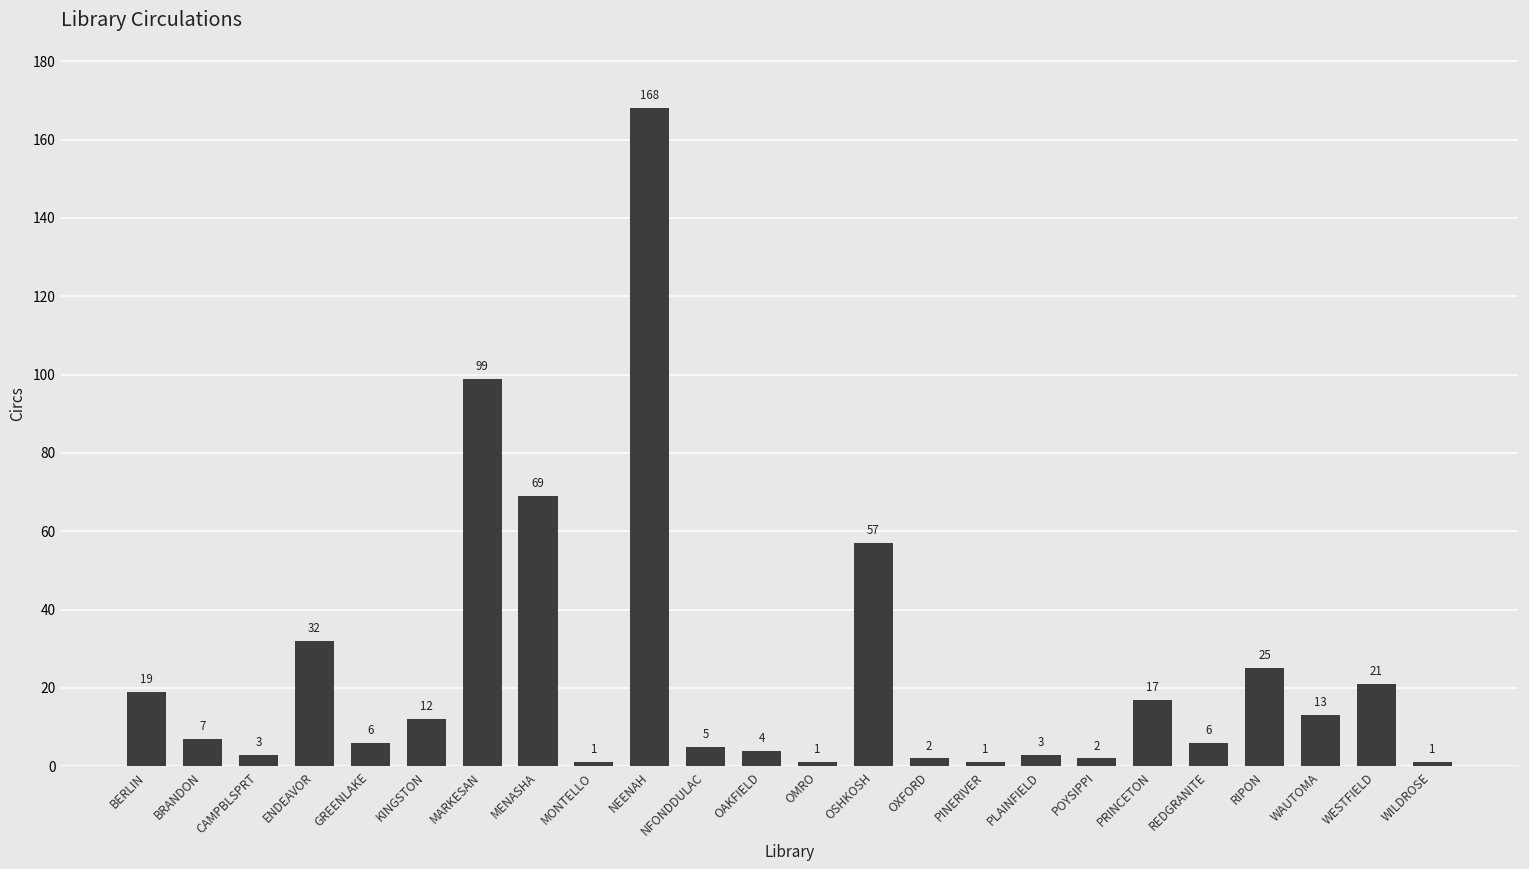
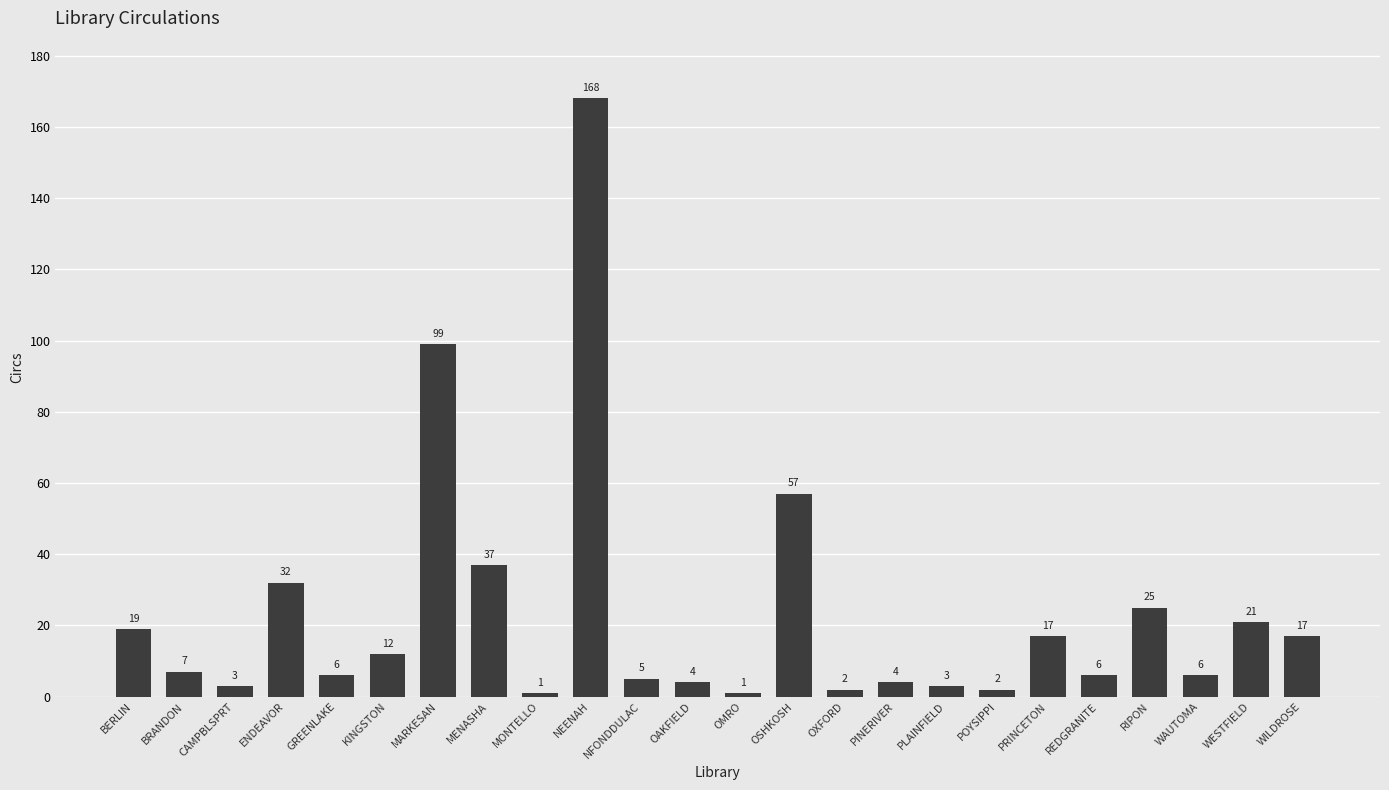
MENASHA: 69 -> 37
PINERIVER: 1 -> 4
WAUTOMA: 13 -> 6
WILDROSE: 1 -> 17
